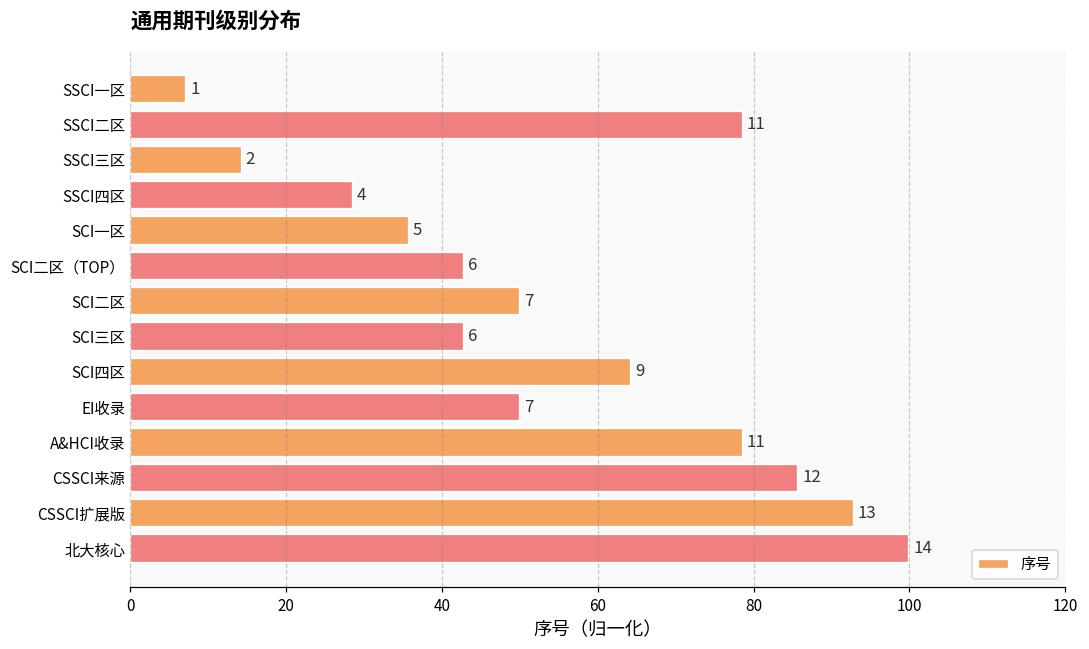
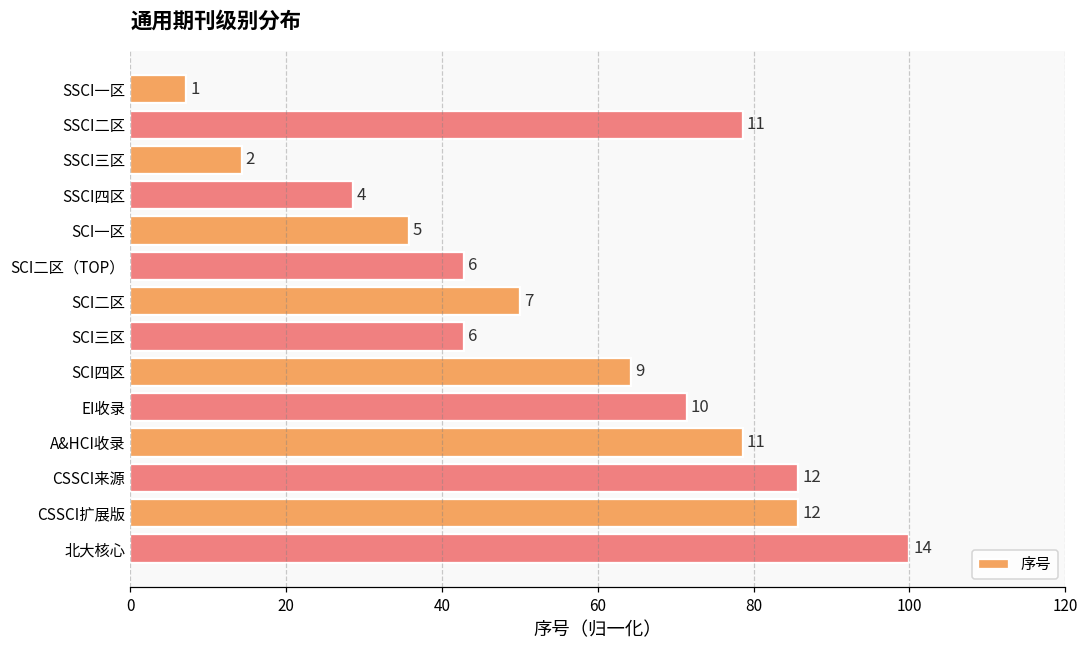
EI收录: 7 -> 10
CSSCI扩展版: 13 -> 12
